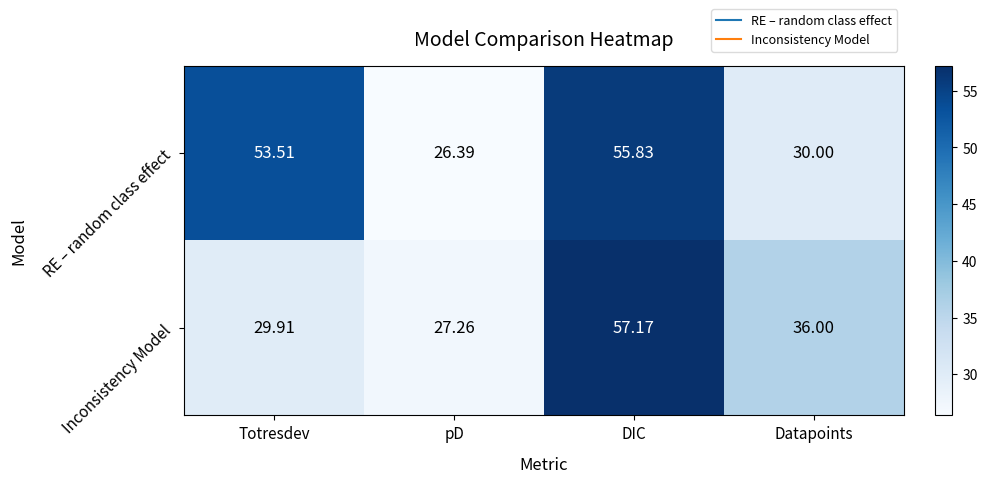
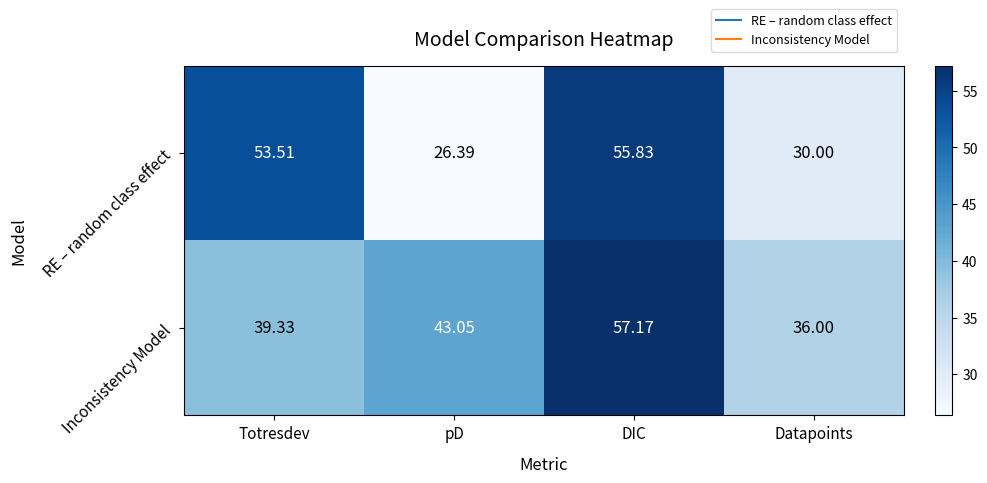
Inconsistency Model, Totresdev: 29.91 -> 39.33
Inconsistency Model, pD: 27.26 -> 43.05
